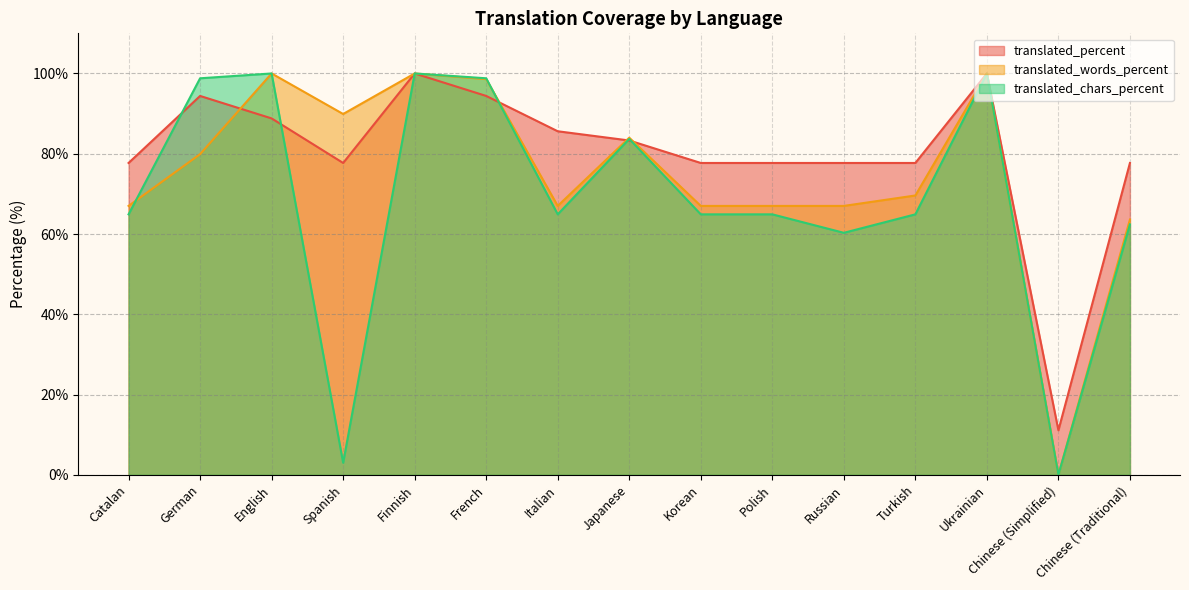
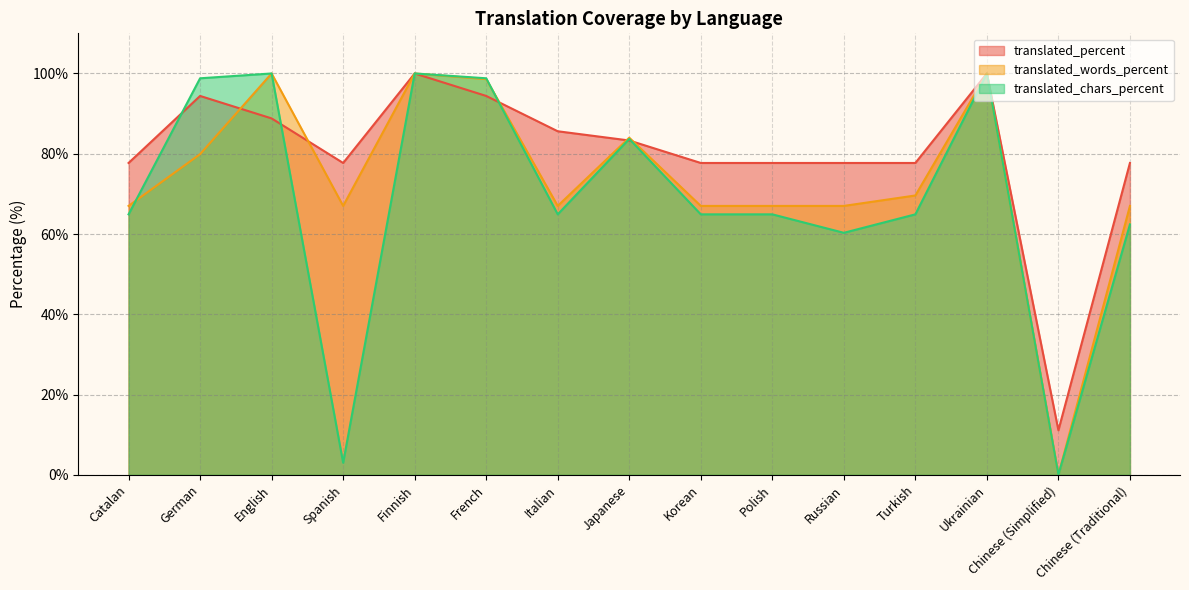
translated_words_percent, Spanish: 90% -> 67%
translated_words_percent, Chinese (Traditional): 64% -> 67%
